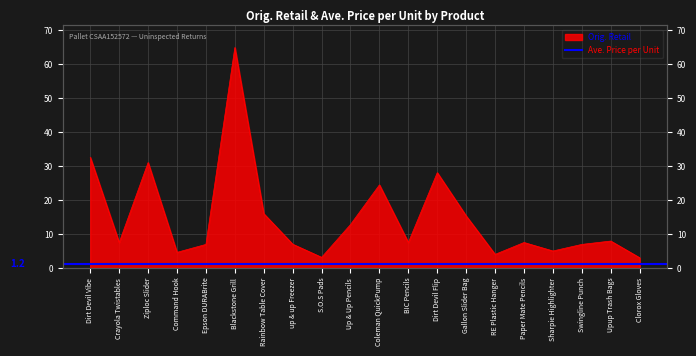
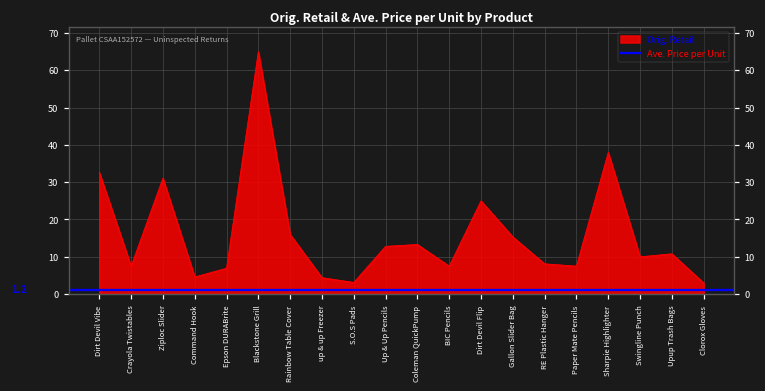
up & up Freezer: 7 -> 4
Coleman QuickPump: 24 -> 13
Dirt Devil Flip: 28 -> 25
RE Plastic Hanger: 4 -> 8
Sharpie Highlighter: 5 -> 38
Swingline Punch: 7 -> 10
Upup Trash Bags: 8 -> 11
